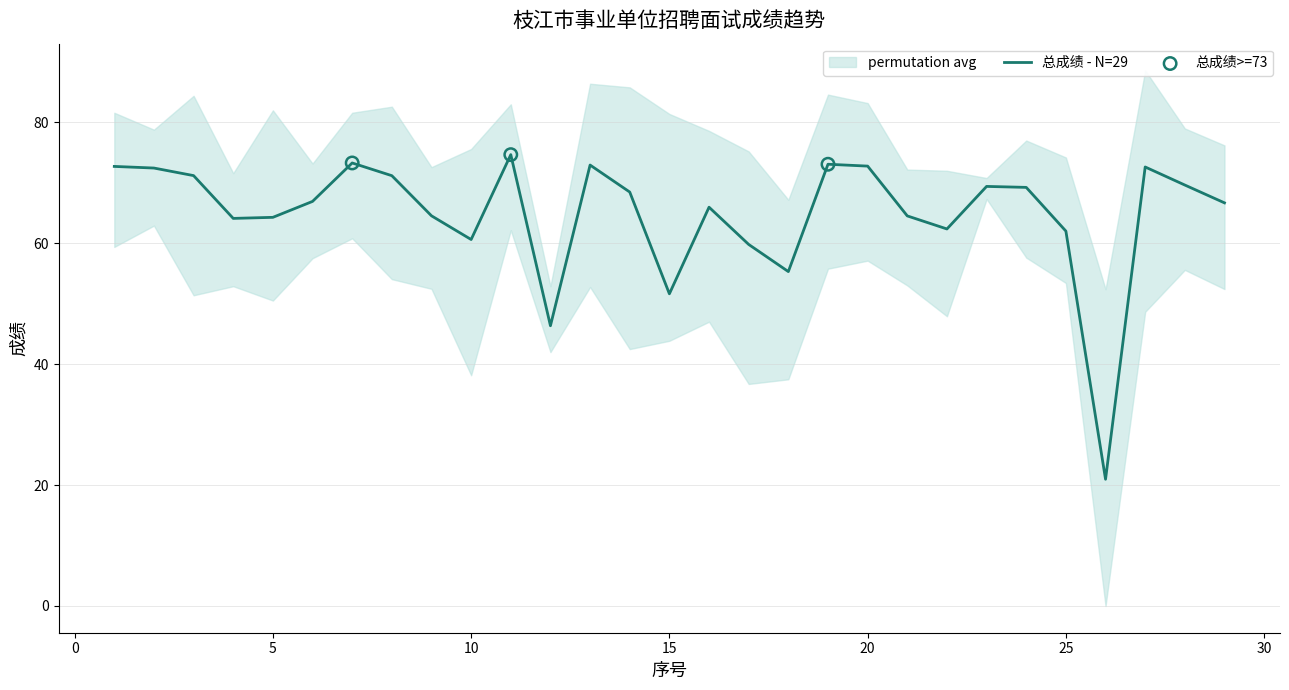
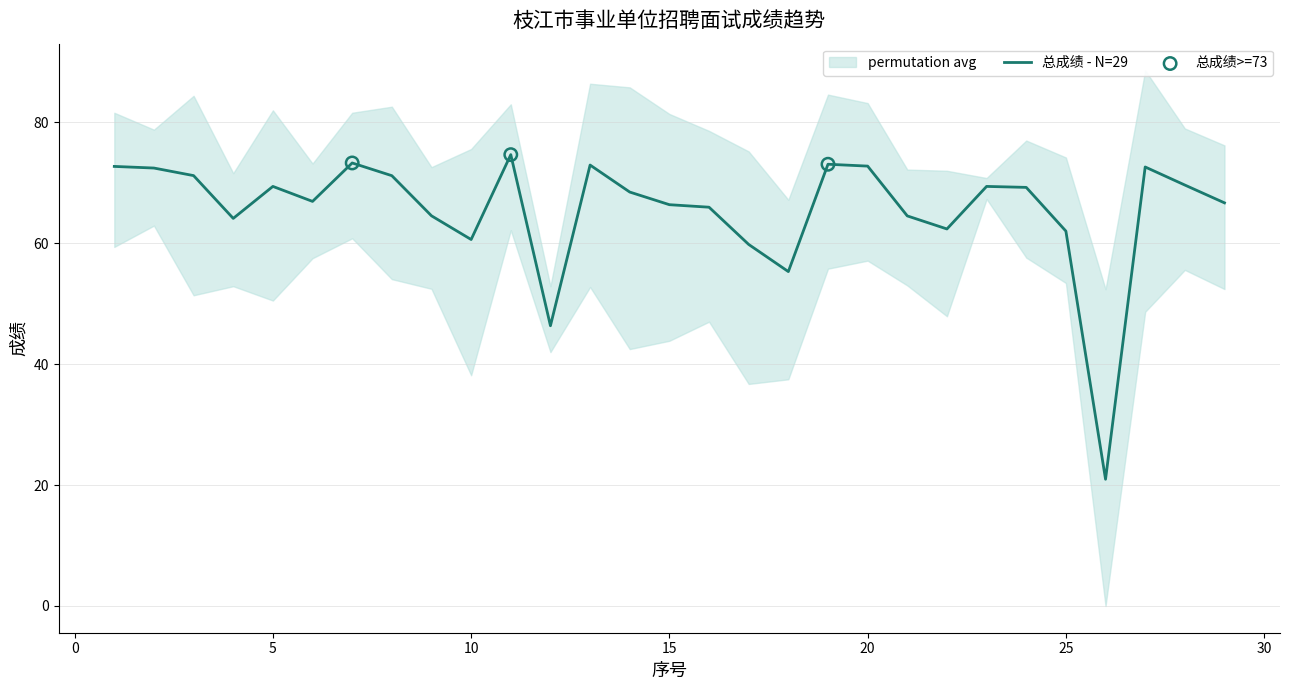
总成绩 - N=29, 5: 64 -> 69
总成绩 - N=29, 15: 52 -> 66
